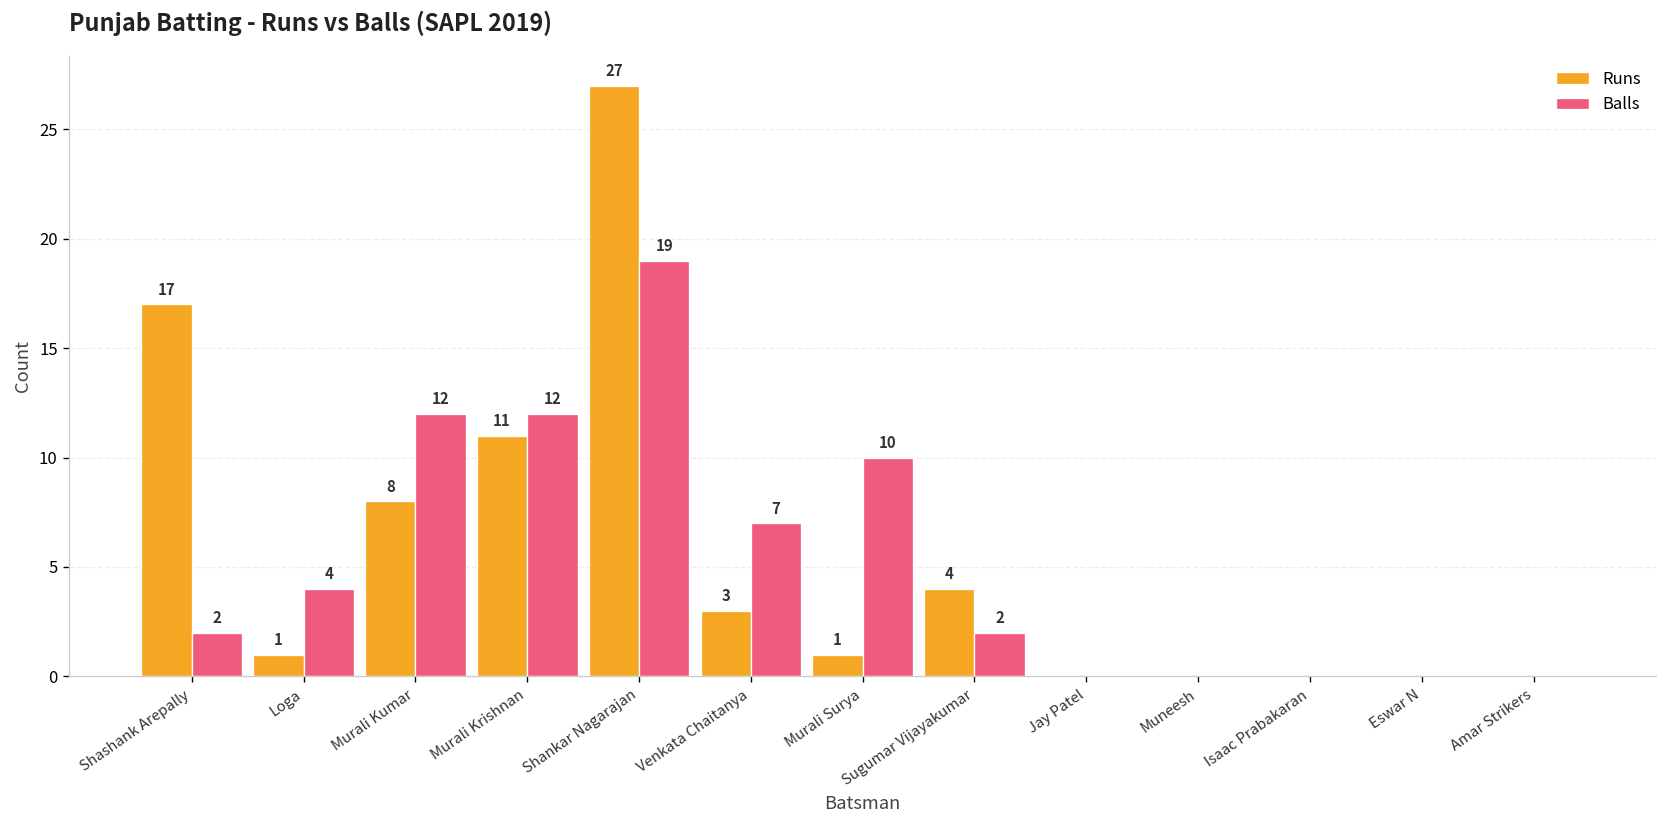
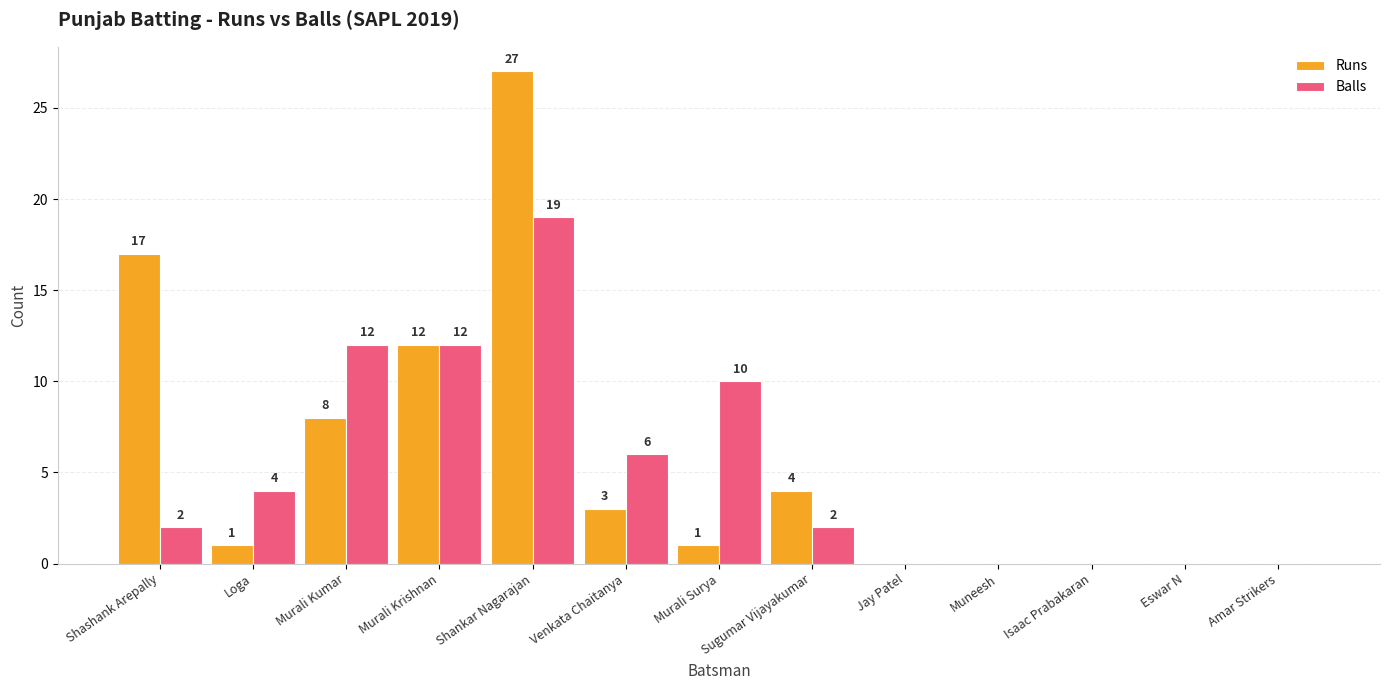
Runs, Murali Krishnan: 11 -> 12
Balls, Venkata Chaitanya: 7 -> 6
